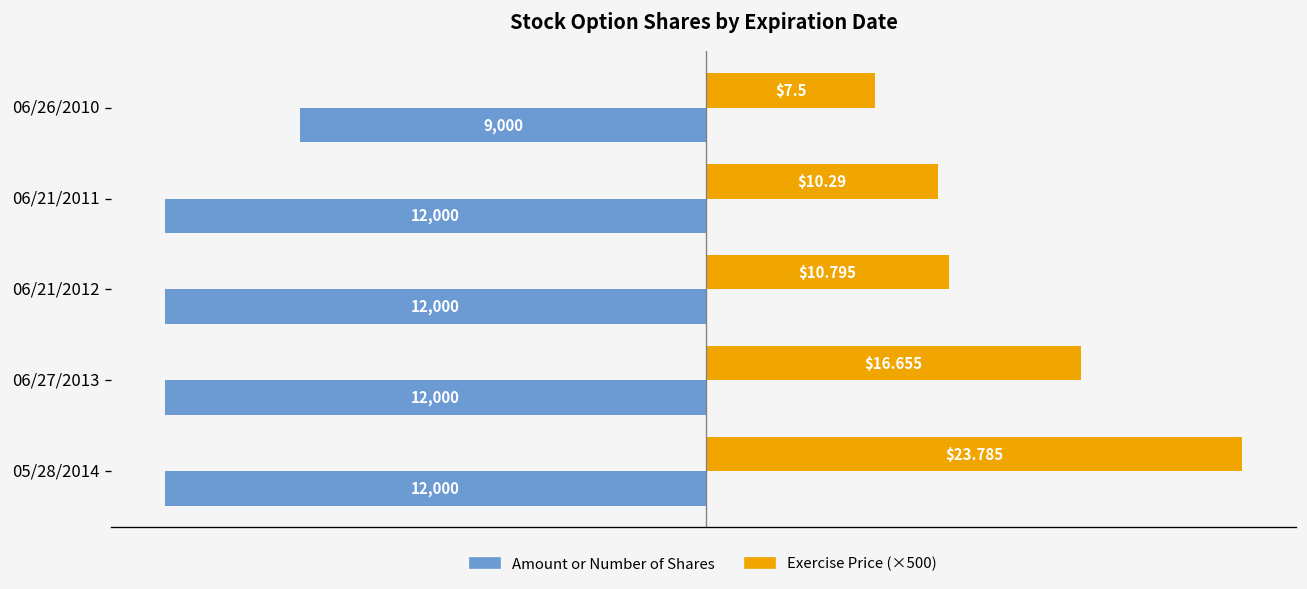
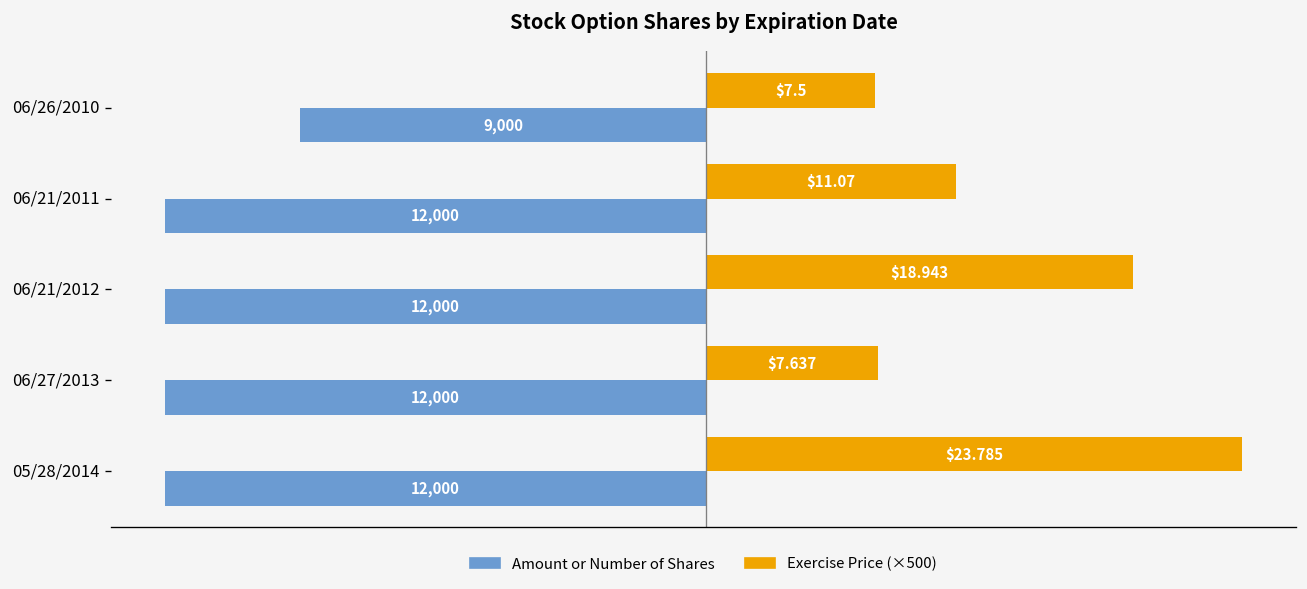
Exercise Price (×500), 06/21/2011: $10.29 -> $11.07
Exercise Price (×500), 06/21/2012: $10.795 -> $18.943
Exercise Price (×500), 06/27/2013: $16.655 -> $7.637
